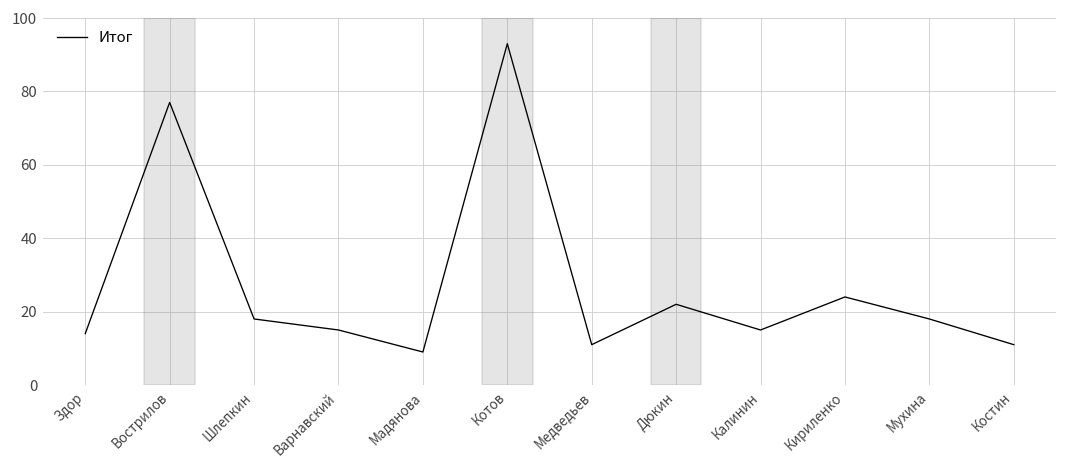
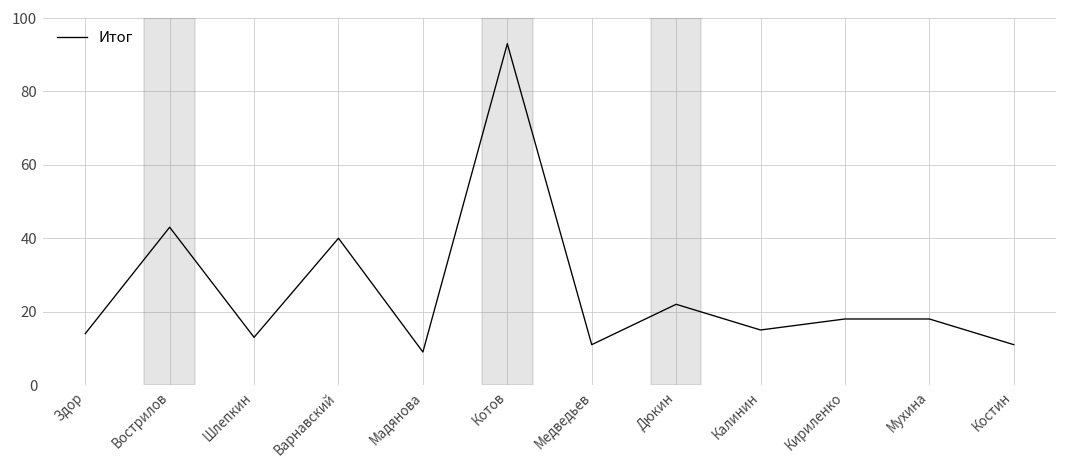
Вострилов: 77 -> 43
Шлепкин: 18 -> 13
Варнавский: 15 -> 40
Кириленко: 24 -> 18
